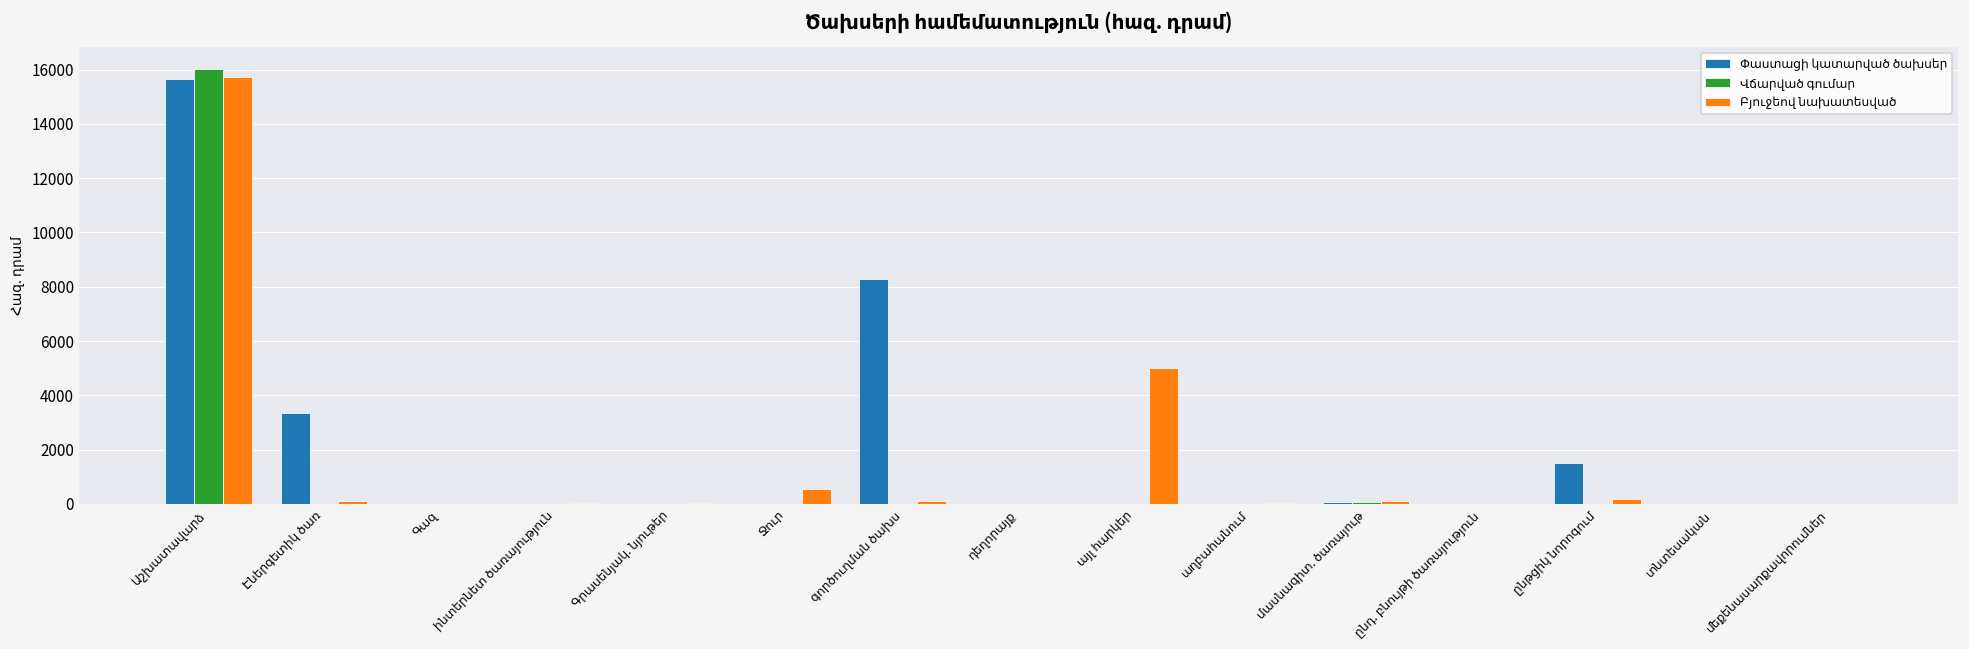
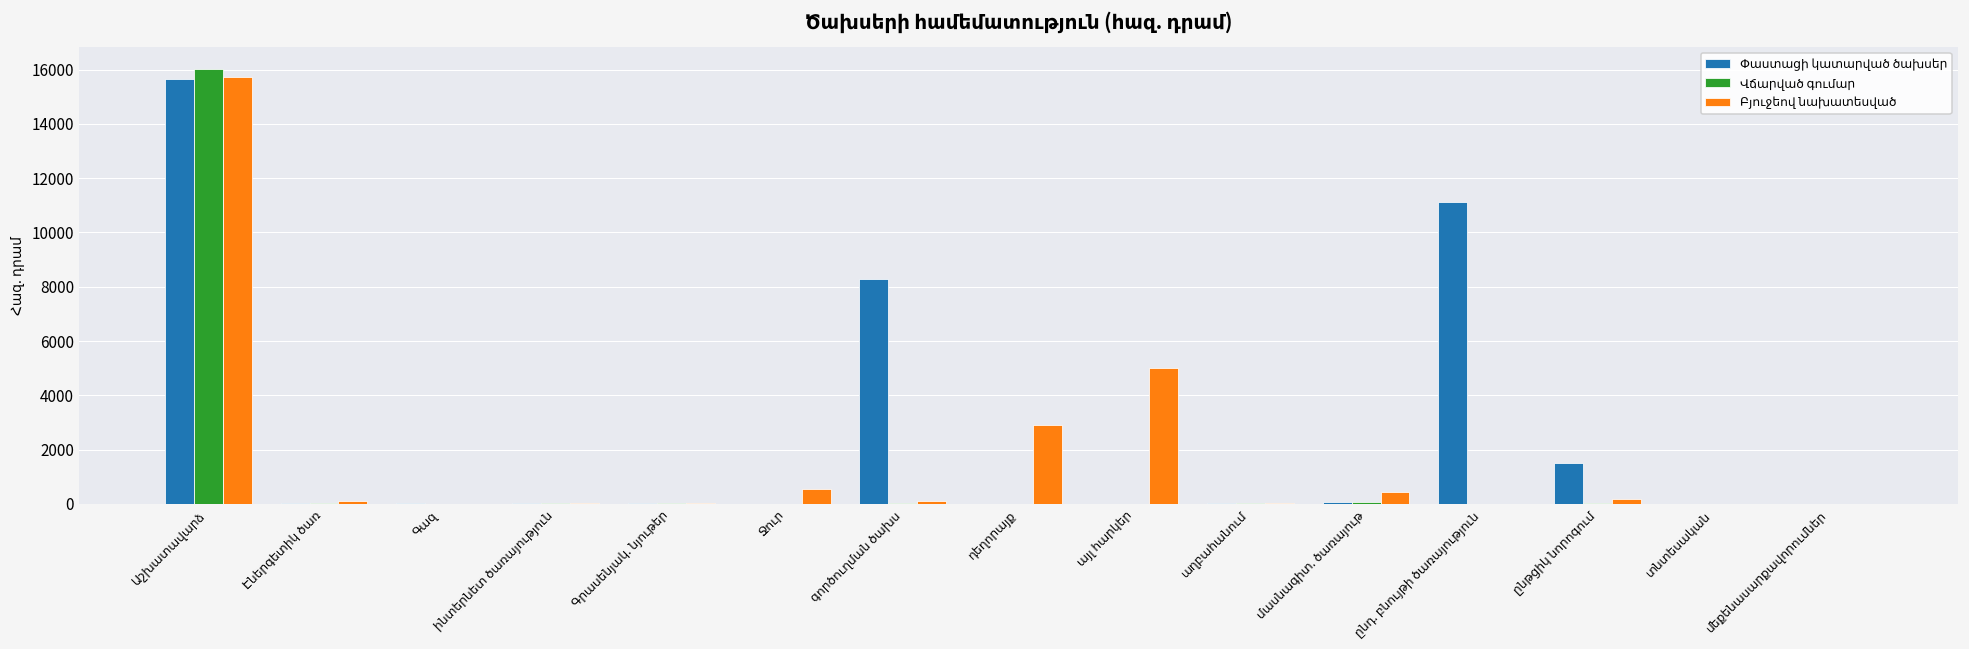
Փաստացի կատարված ծախսեր, Էներգետիկ ծառ: 3400 -> 0
Բյուջեով նախատեսված, դեղորայք: 0 -> 2900
Բյուջեով նախատեսված, մասնագիտ. ծառայութ: 100 -> 400
Փաստացի կատարված ծախսեր, ընդ. բնույթի ծառայություն: 0 -> 11100
